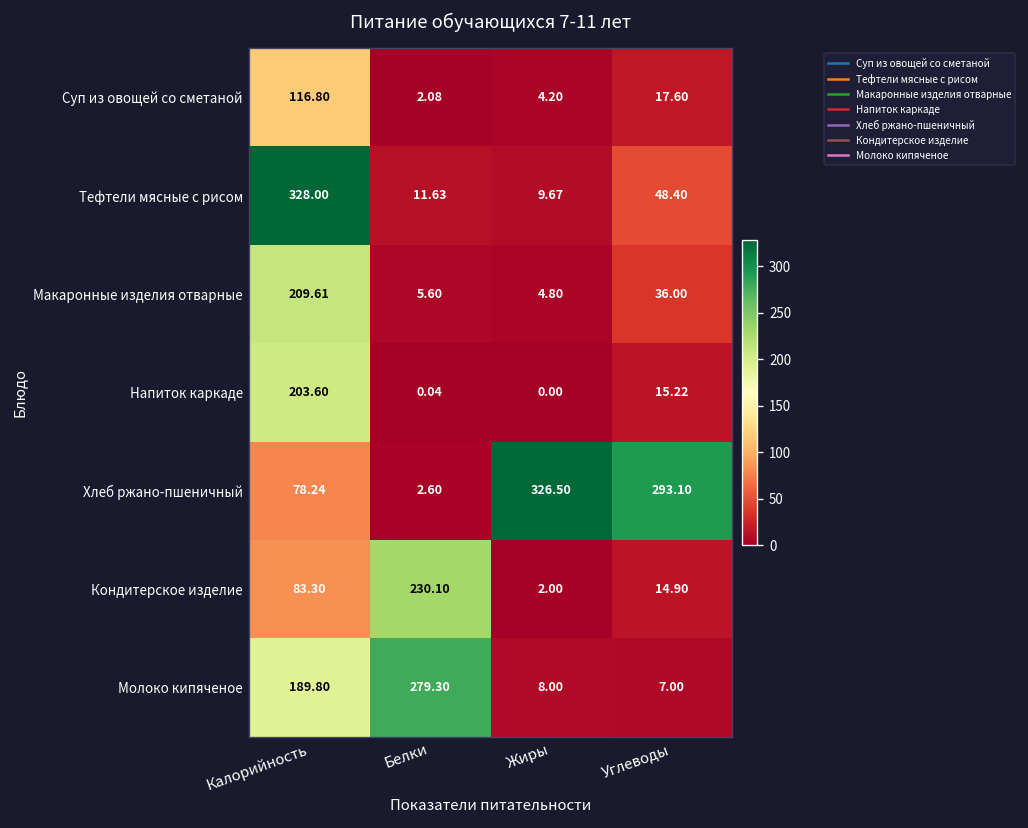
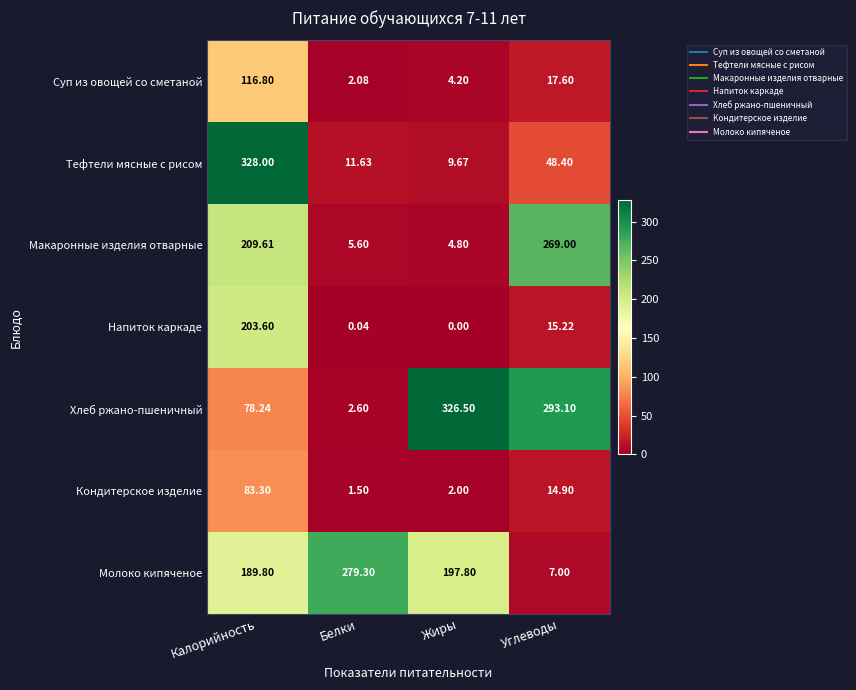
Макаронные изделия отварные, Углеводы: 36.00 -> 269.00
Кондитерское изделие, Белки: 230.10 -> 1.50
Молоко кипяченое, Жиры: 8.00 -> 197.80
